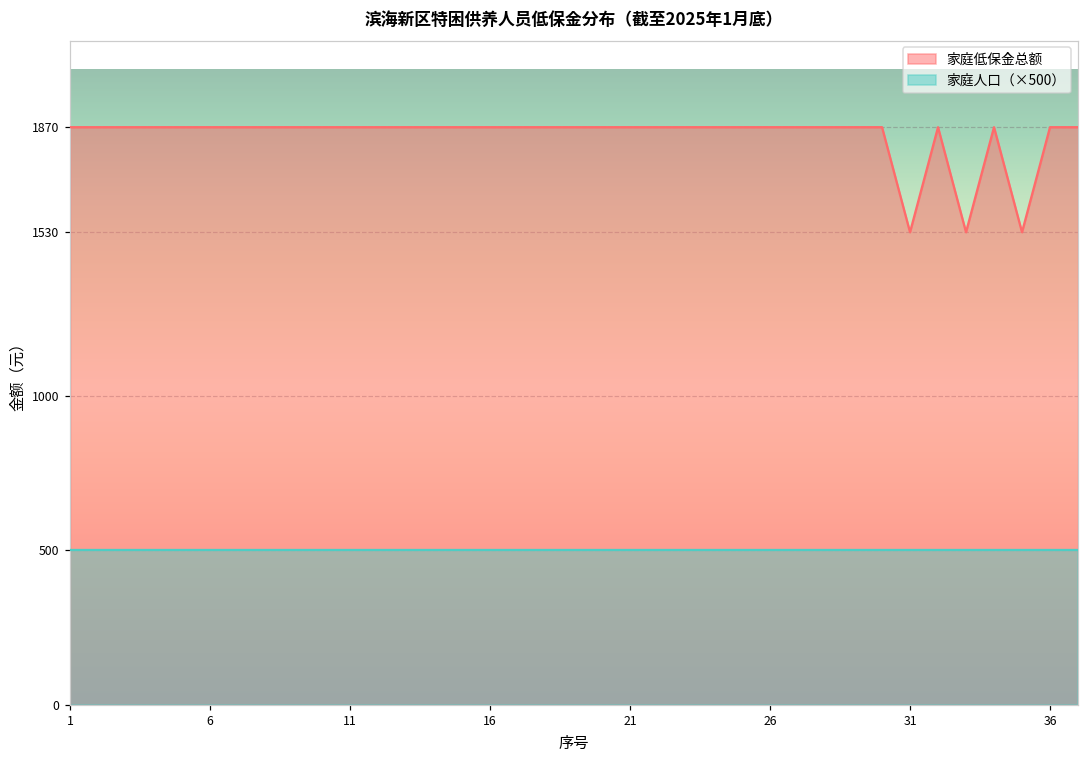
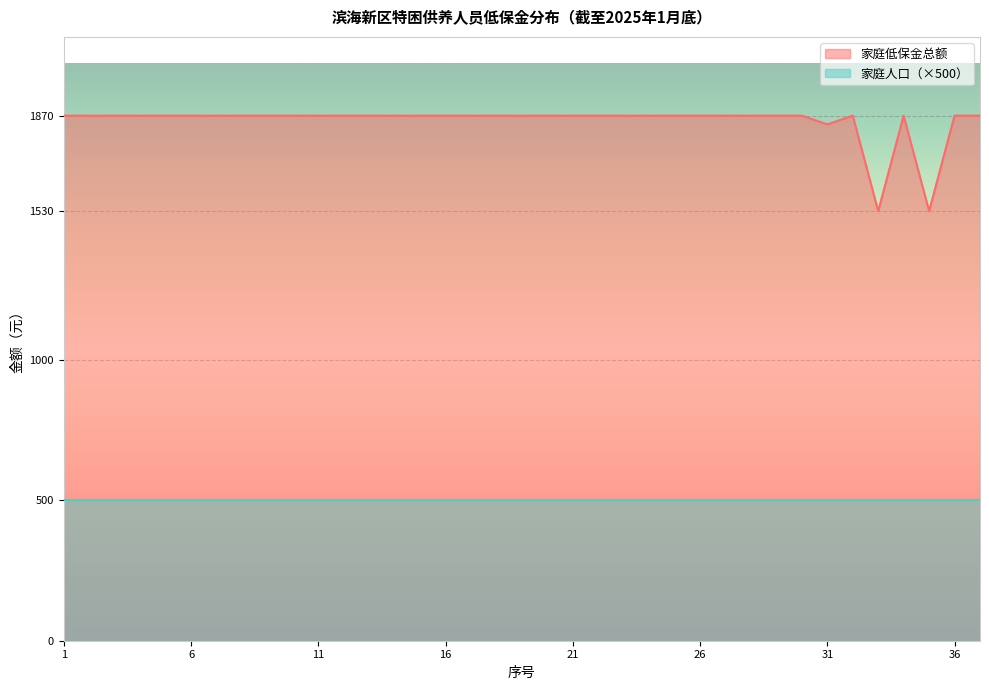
家庭低保金总额, 31: 1530 -> 1840
